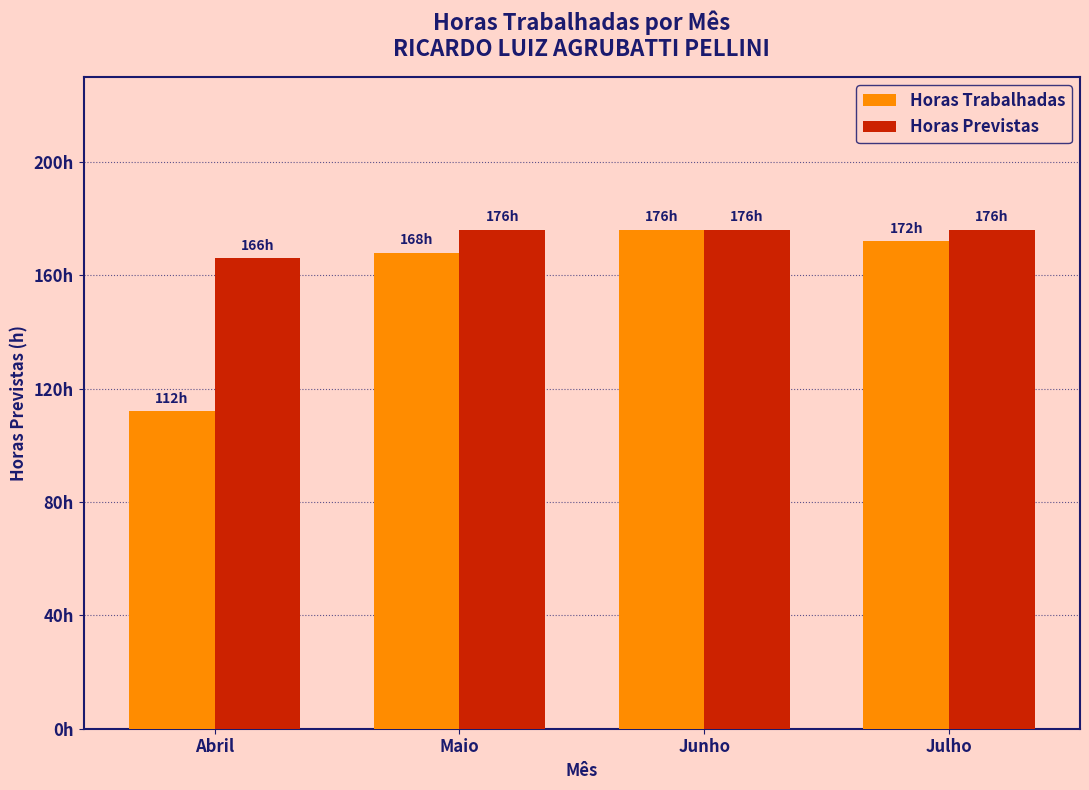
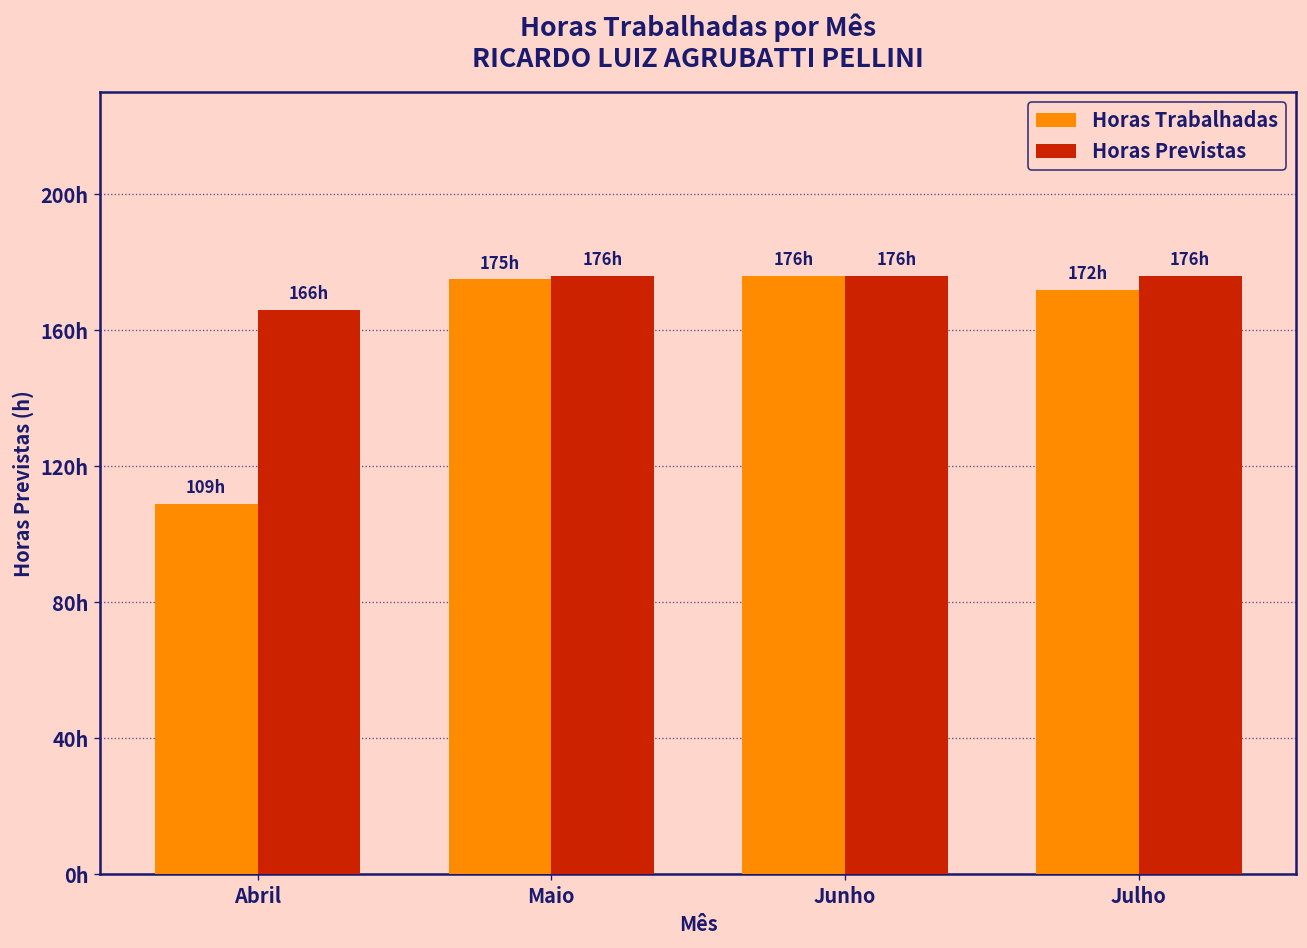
Horas Trabalhadas, Abril: 112h -> 109h
Horas Trabalhadas, Maio: 168h -> 175h
